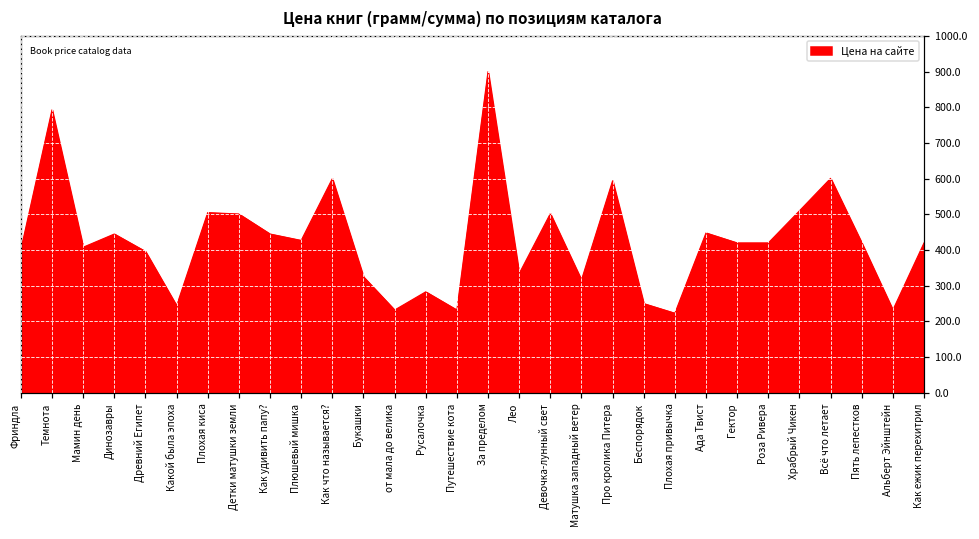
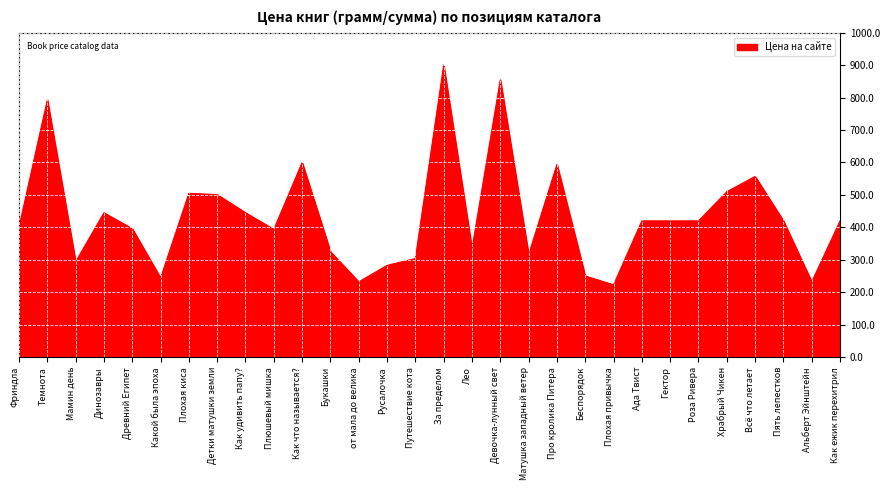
Мамин день: 410 -> 290
Плюшевый мишка: 430 -> 390
Путешествие кота: 230 -> 300
Девочка-лунный свет: 500 -> 860
Ада Твист: 450 -> 420
Всё что летает: 600 -> 560
